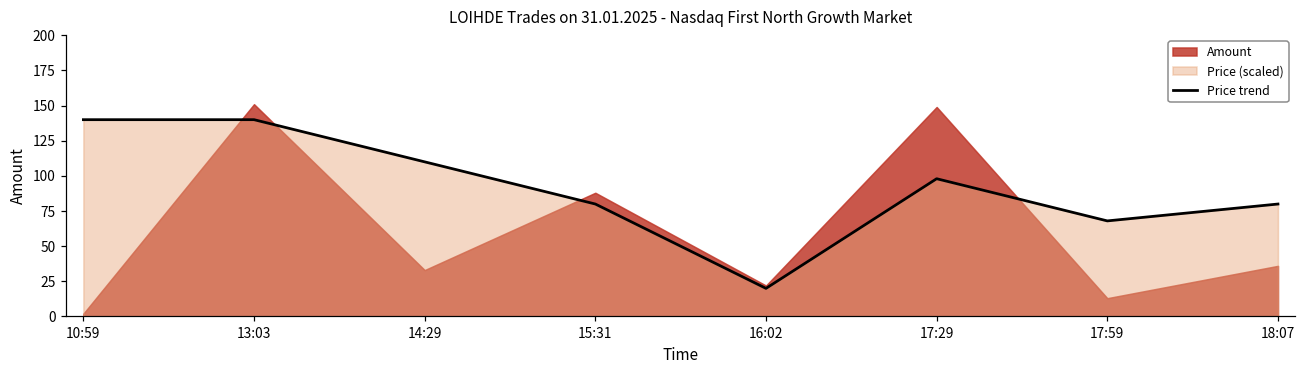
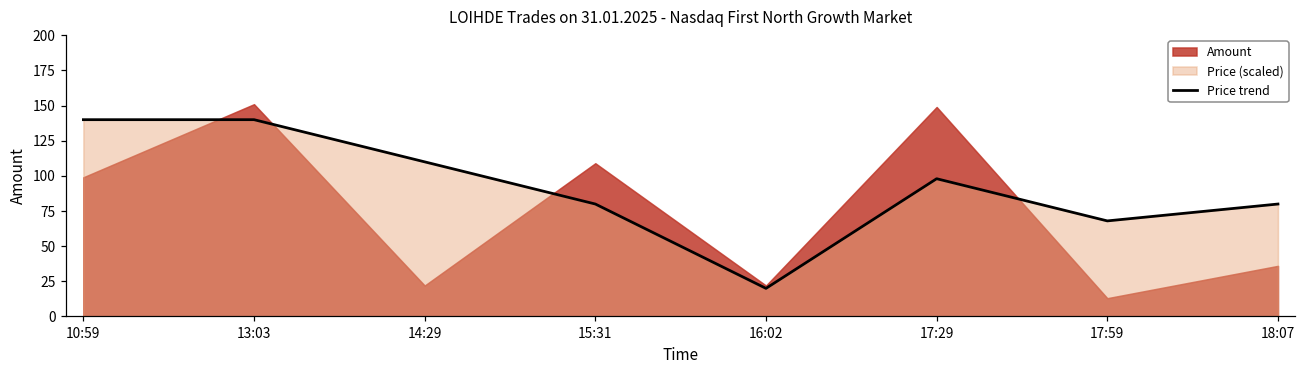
Amount, 10:59: 2 -> 99
Amount, 14:29: 33 -> 22
Amount, 15:31: 88 -> 109
